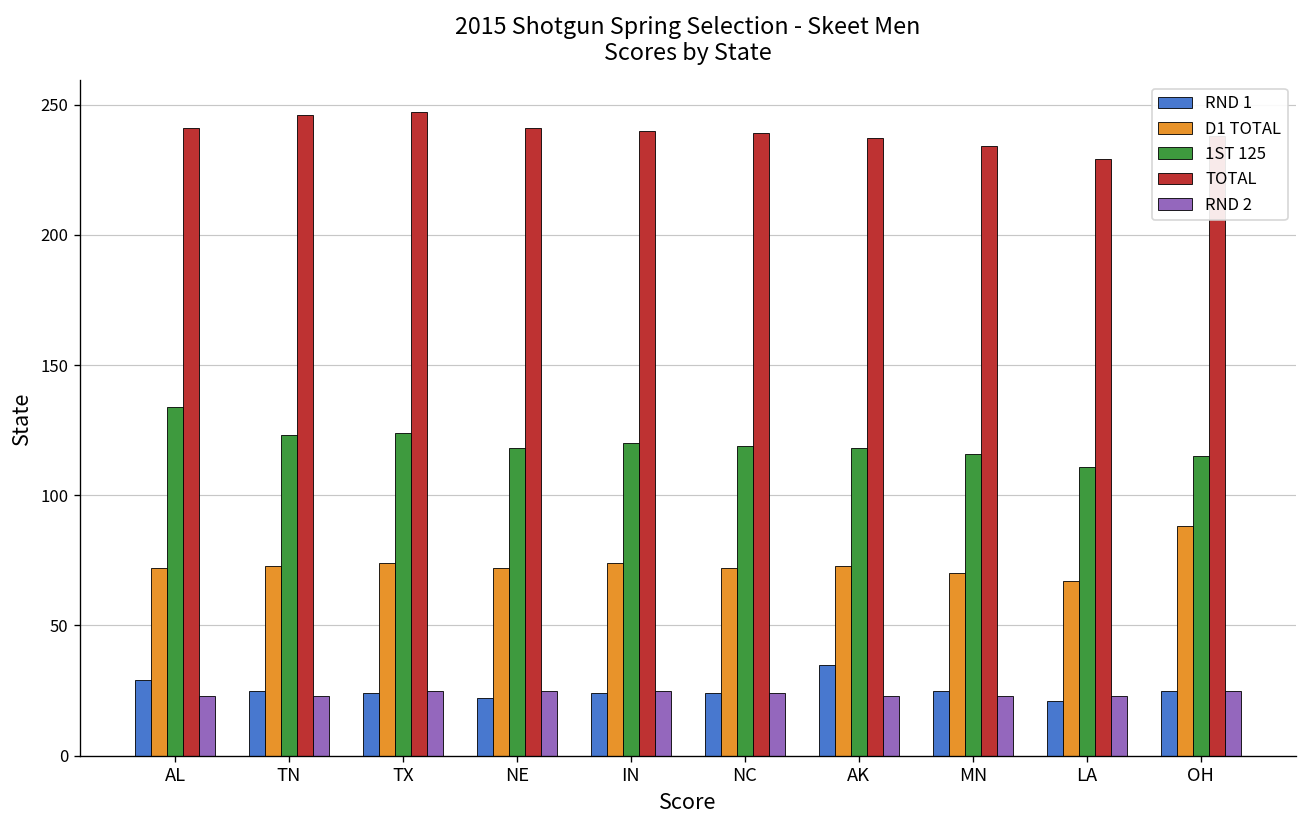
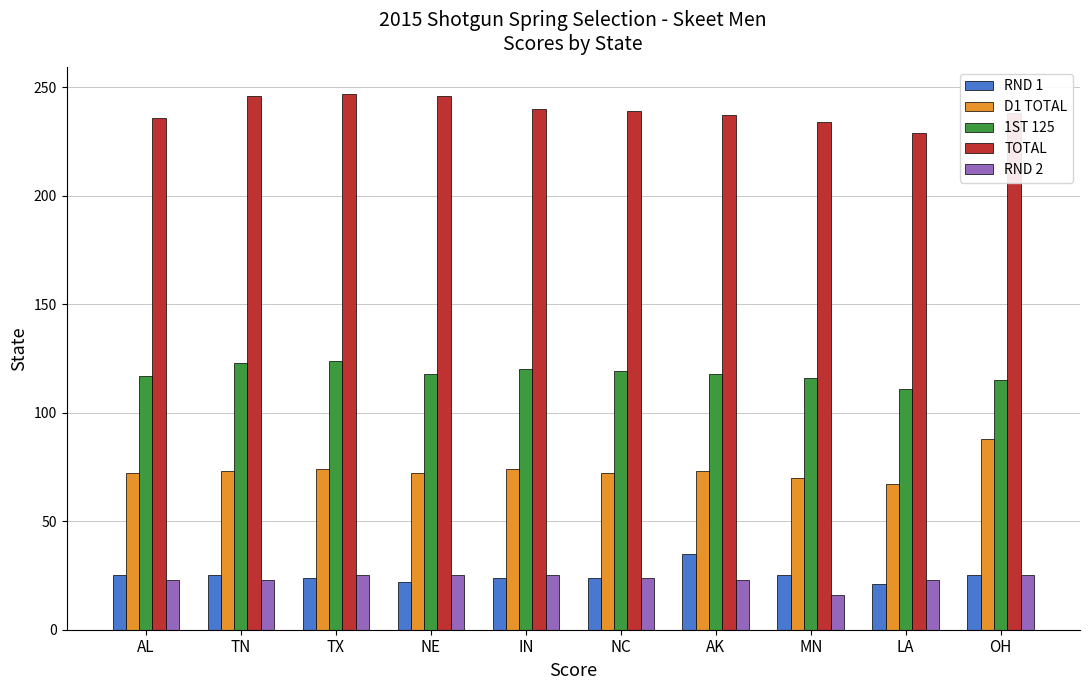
RND 1, AL: 29 -> 25
1ST 125, AL: 134 -> 117
TOTAL, AL: 241 -> 236
TOTAL, NE: 241 -> 246
RND 2, MN: 23 -> 16
